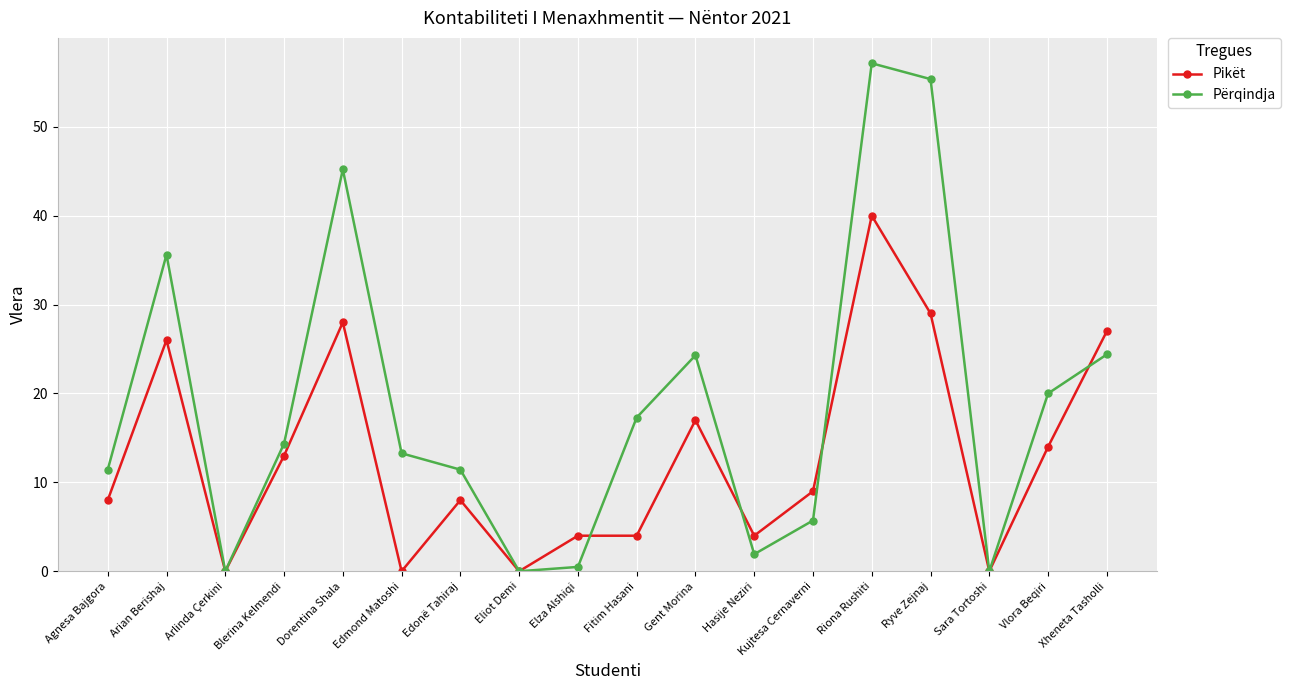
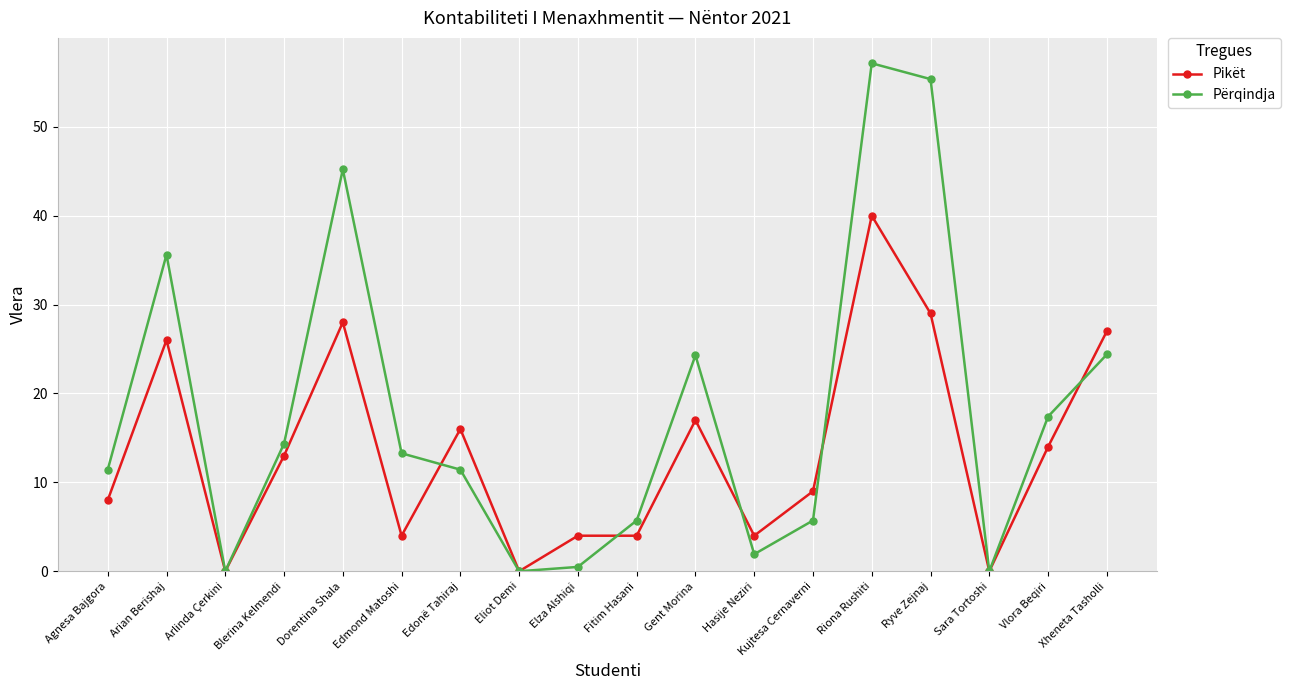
Pikët, Edmond Matoshi: 0 -> 4
Pikët, Edonë Tahiraj: 8 -> 16
Përqindja, Fitim Hasani: 17 -> 6
Përqindja, Vlora Beqiri: 20 -> 17
